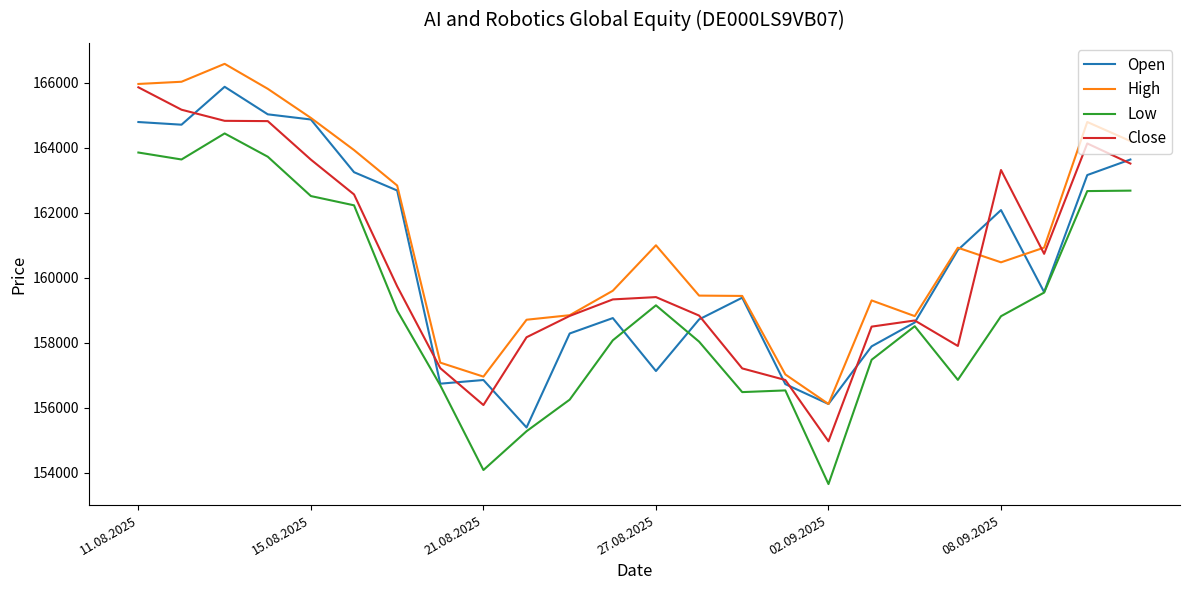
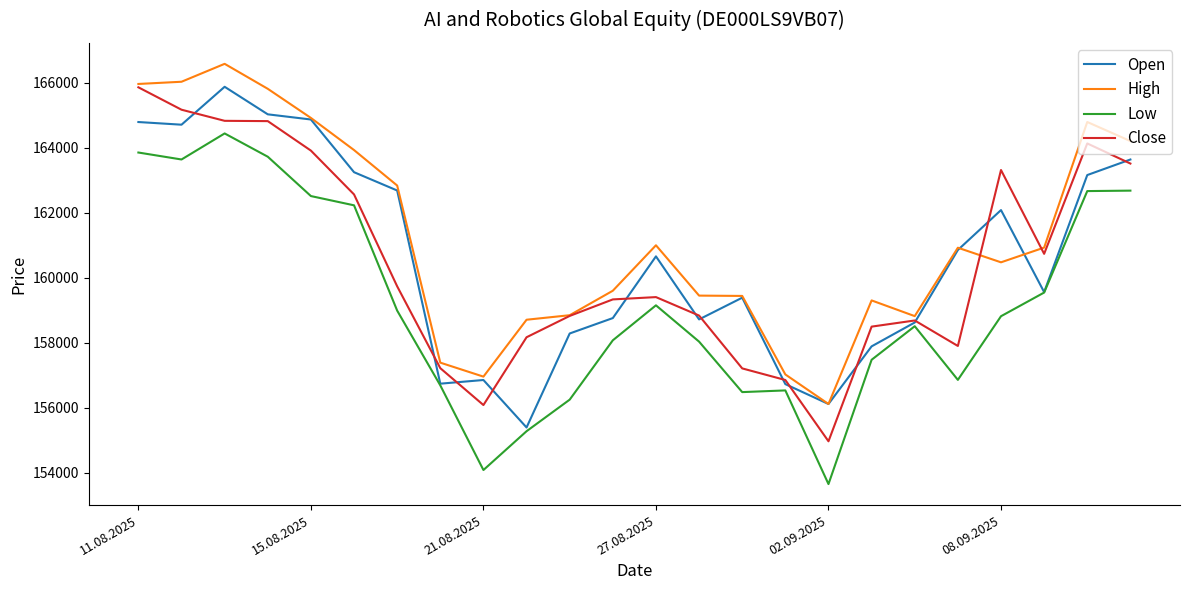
Close, 15.08.2025: 163600 -> 163900
Open, 27.08.2025: 157100 -> 160700
